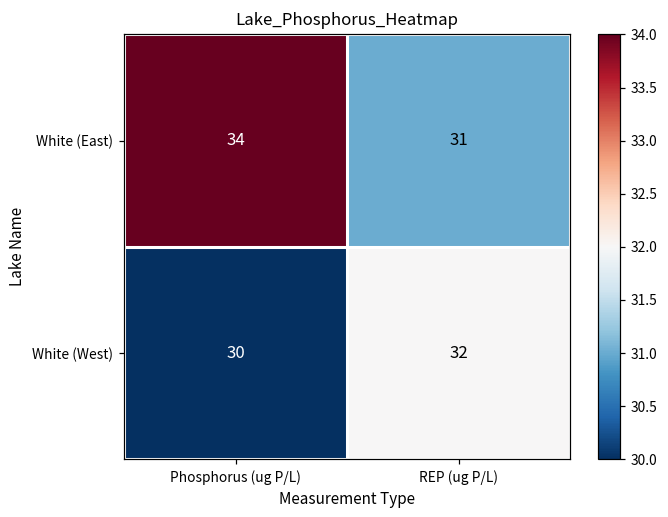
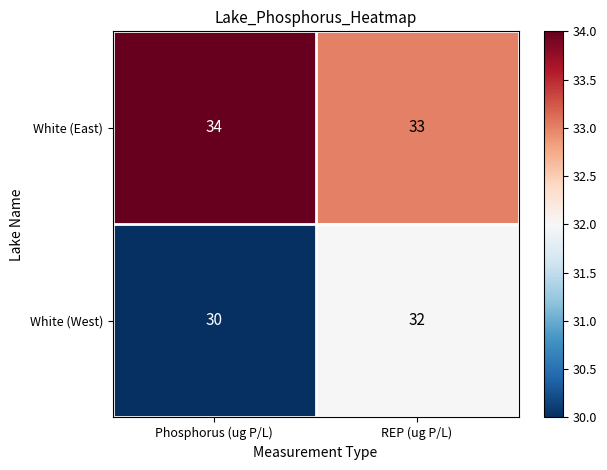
White (East), REP (ug P/L): 31 -> 33
